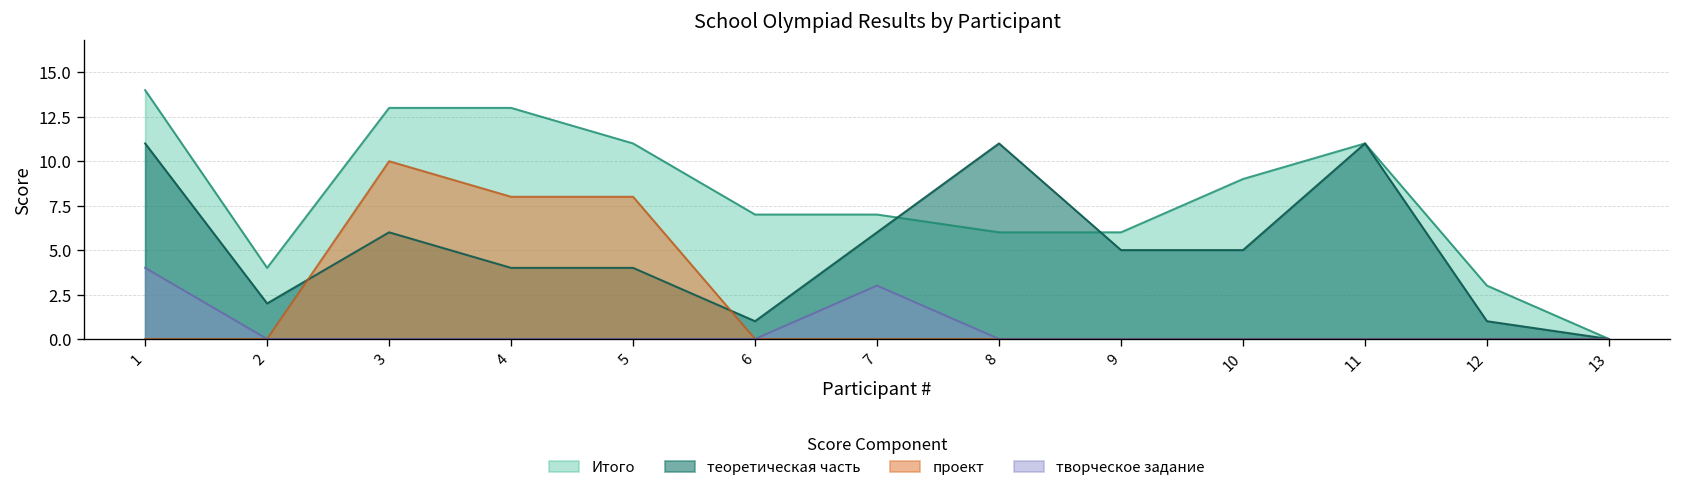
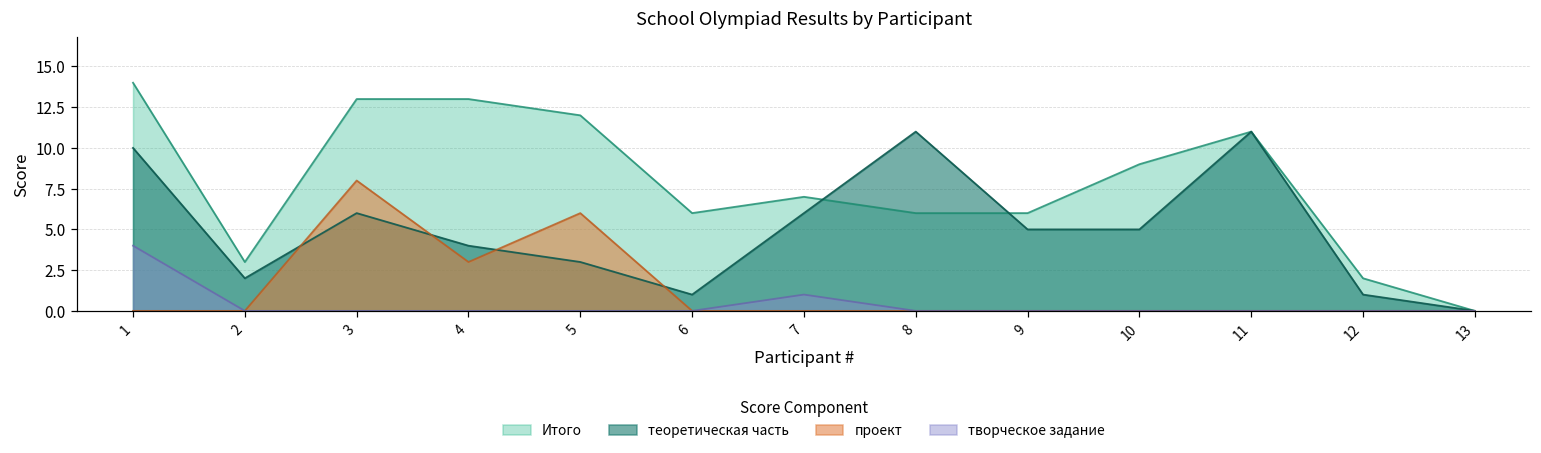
теоретическая часть, 1: 11 -> 10
Итого, 2: 4 -> 3
проект, 3: 10 -> 8
проект, 4: 8 -> 3
Итого, 5: 11 -> 12
теоретическая часть, 5: 4 -> 3
проект, 5: 8 -> 6
Итого, 6: 7 -> 6
творческое задание, 7: 3 -> 1
Итого, 12: 3 -> 2
